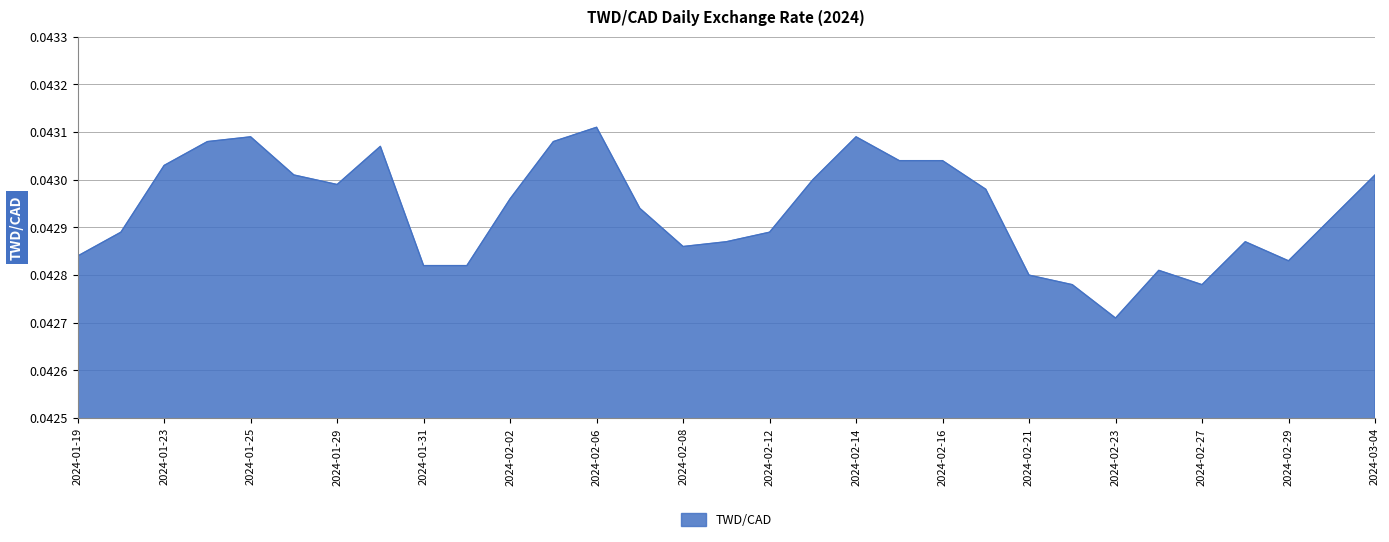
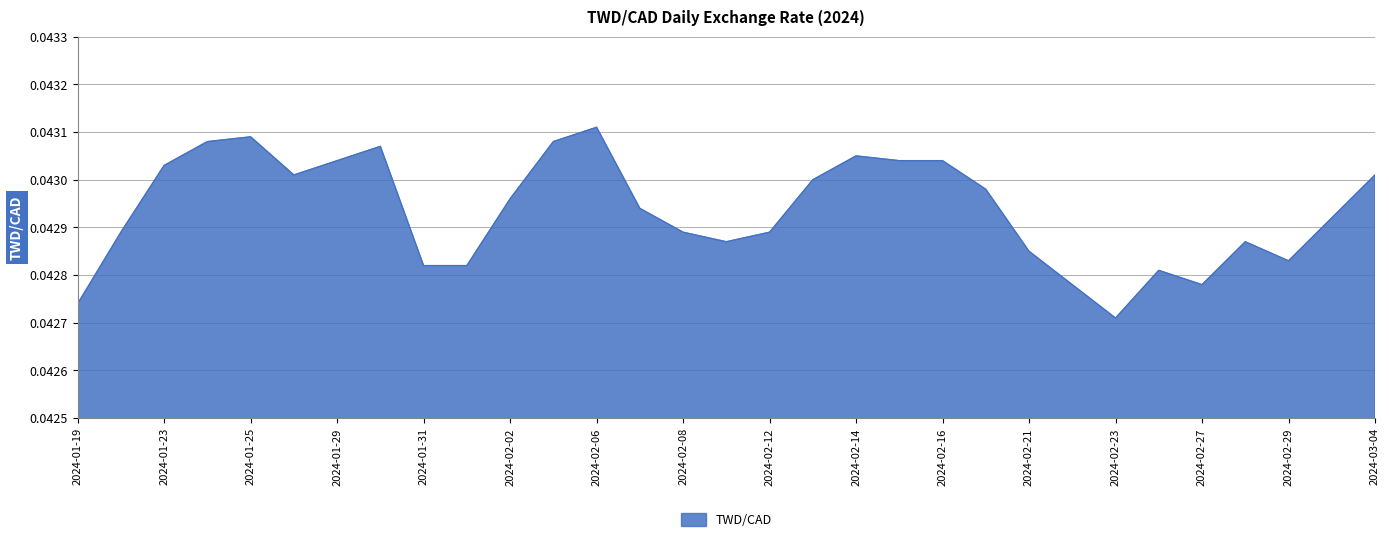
2024-01-19: 0.04284 -> 0.04274
2024-01-29: 0.04299 -> 0.04304
2024-02-08: 0.04286 -> 0.04289
2024-02-14: 0.04309 -> 0.04305
2024-02-21: 0.04280 -> 0.04285
